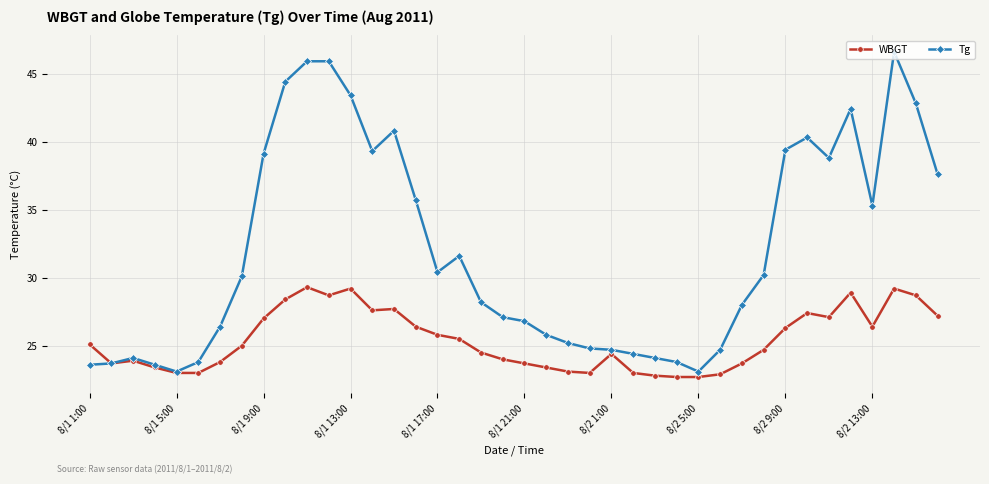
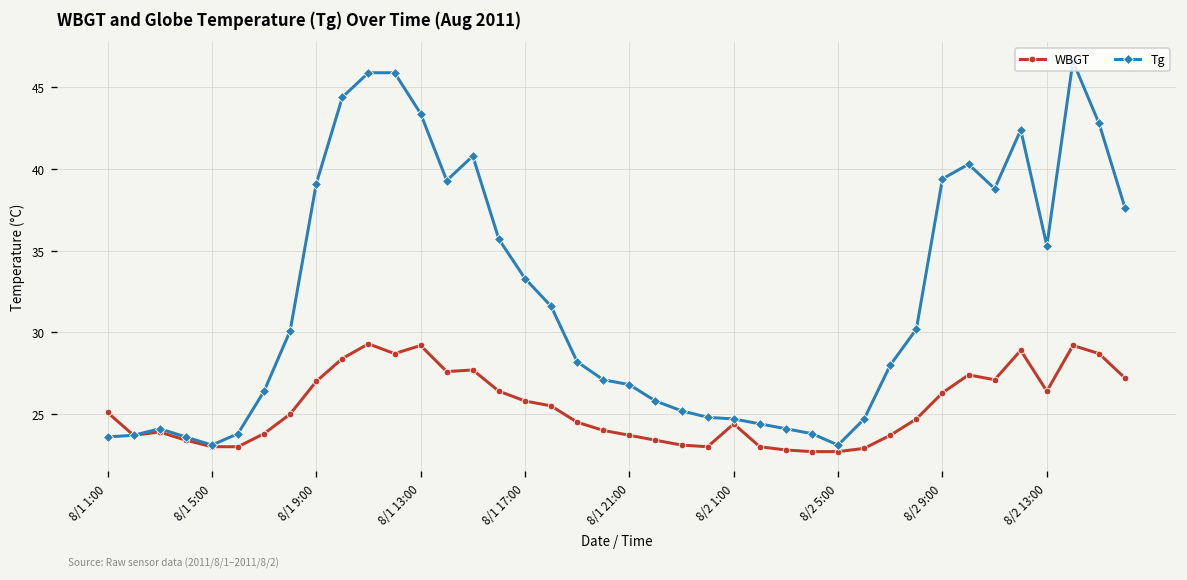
Tg, 8/1 17:00: 30.4 -> 33.3
